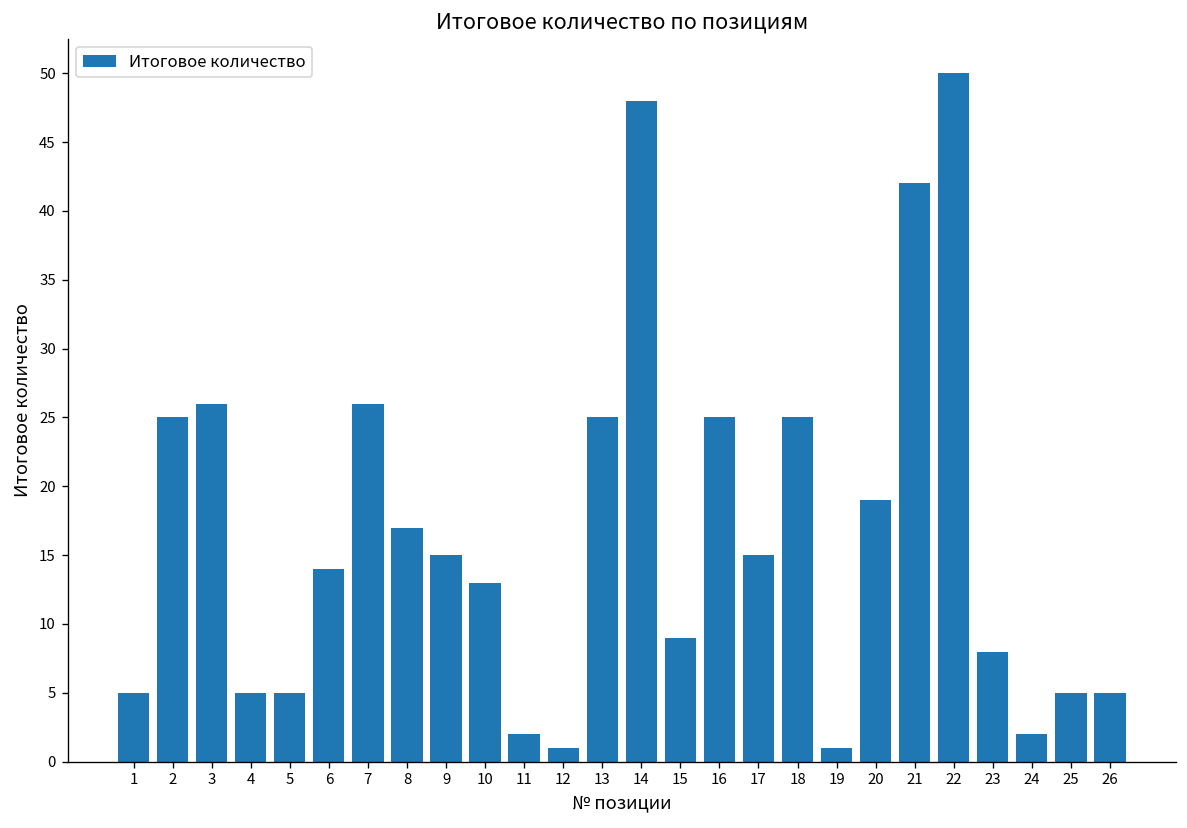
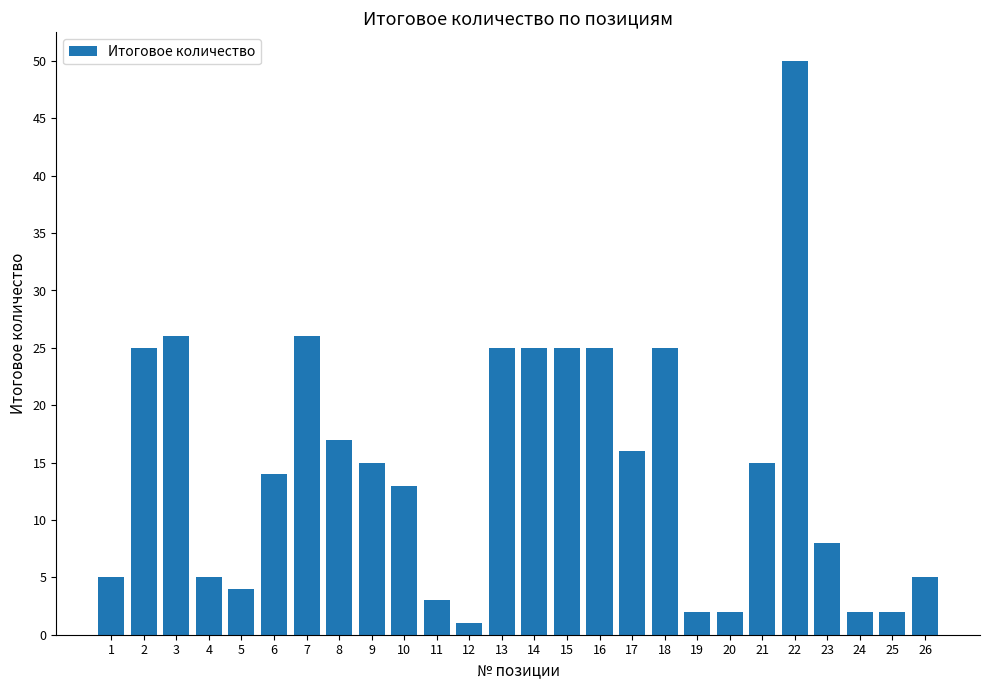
5: 5 -> 4
11: 2 -> 3
14: 48 -> 25
15: 9 -> 25
17: 15 -> 16
19: 1 -> 2
20: 19 -> 2
21: 42 -> 15
25: 5 -> 2
